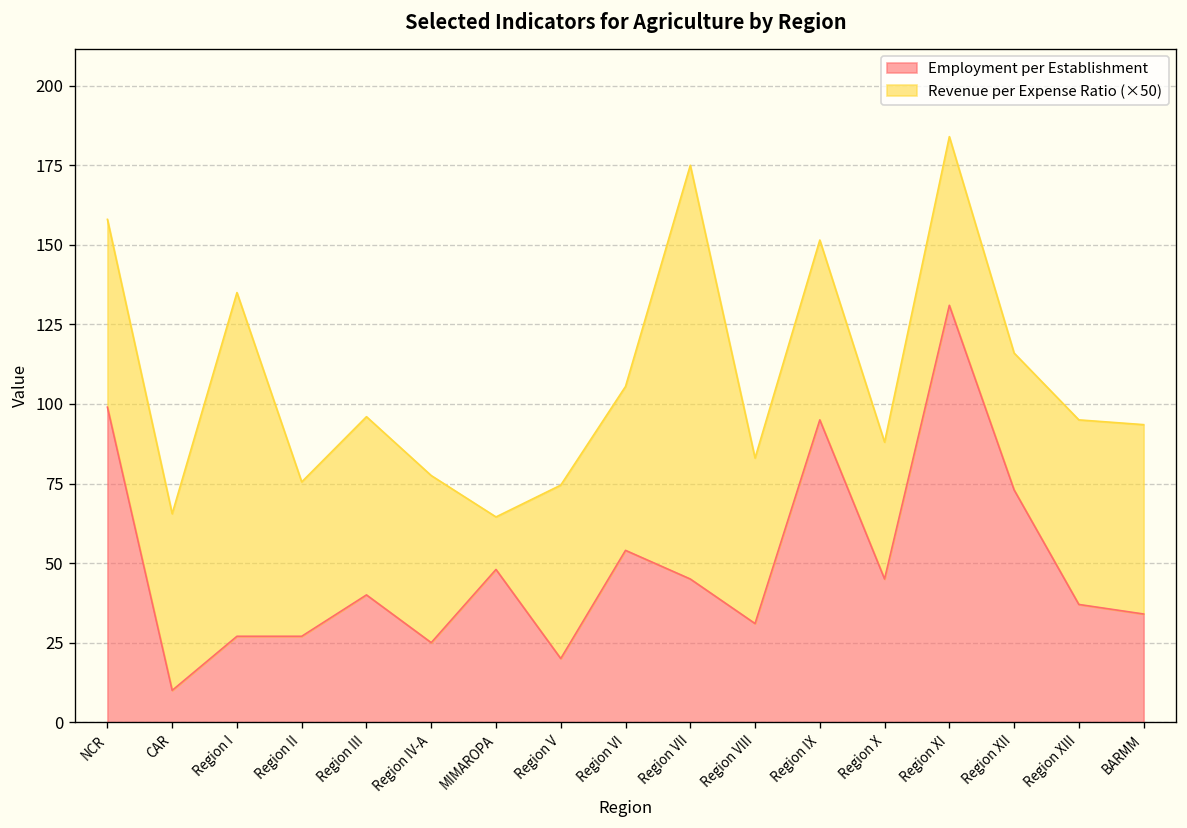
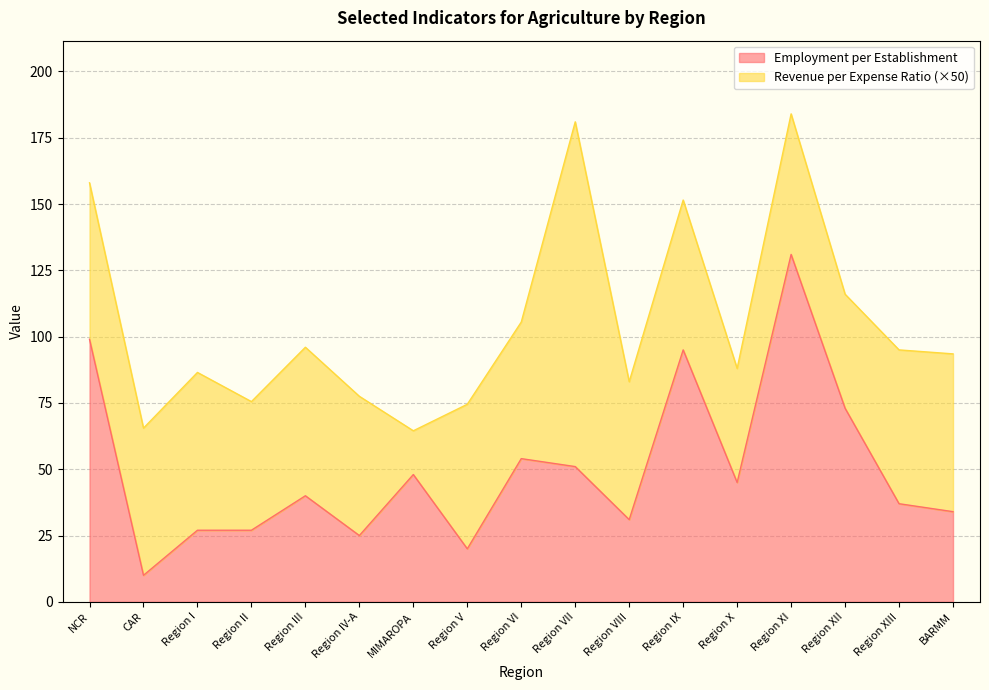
Revenue per Expense Ratio (×50), Region I: 108 -> 60
Employment per Establishment, Region VII: 45 -> 51
